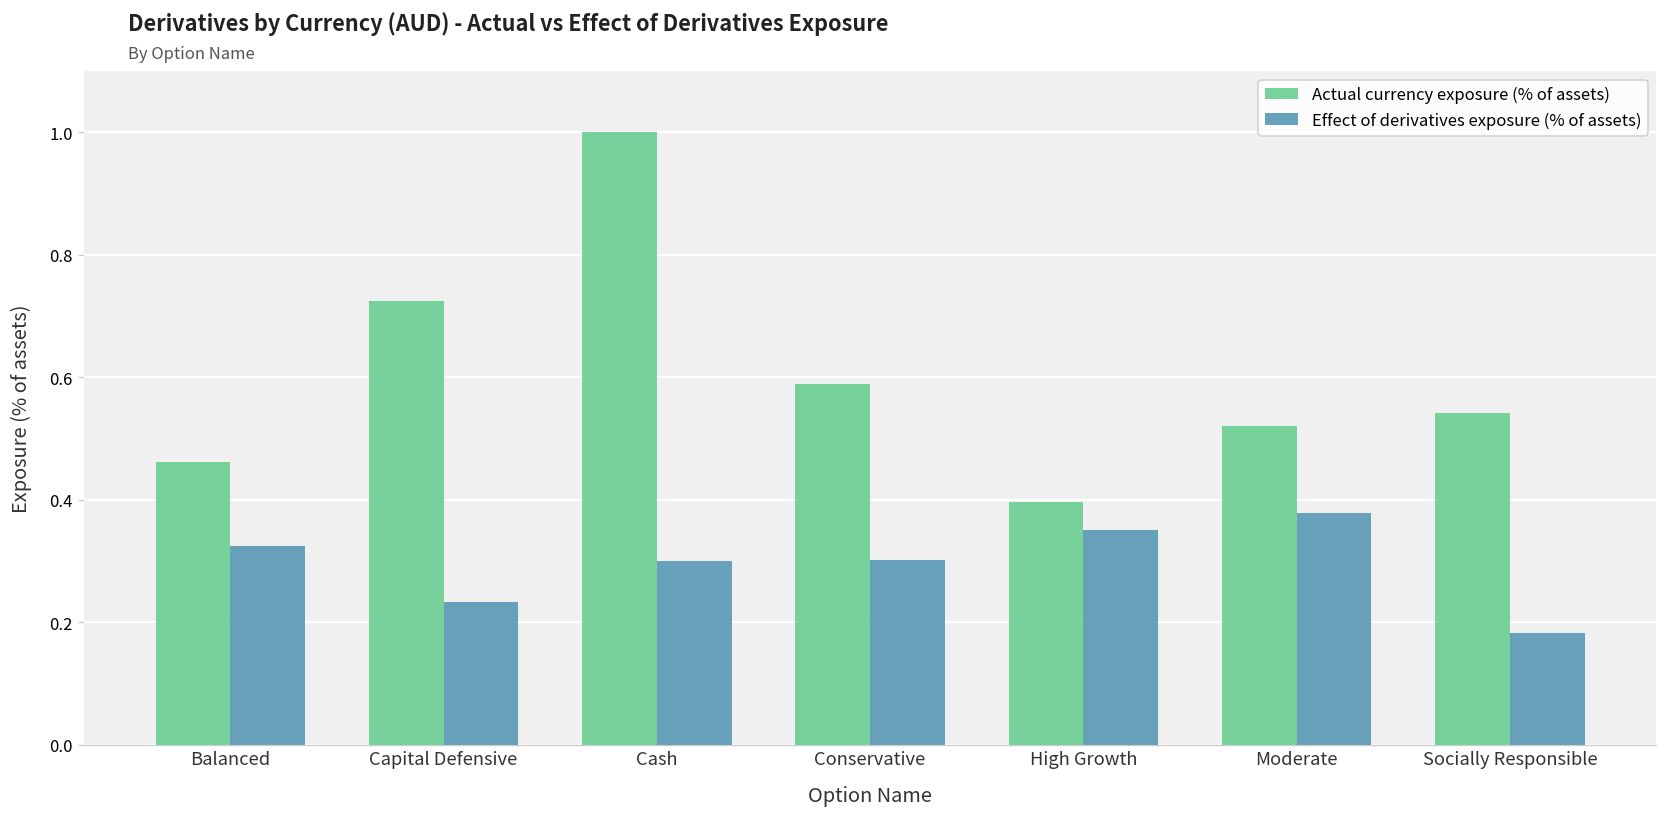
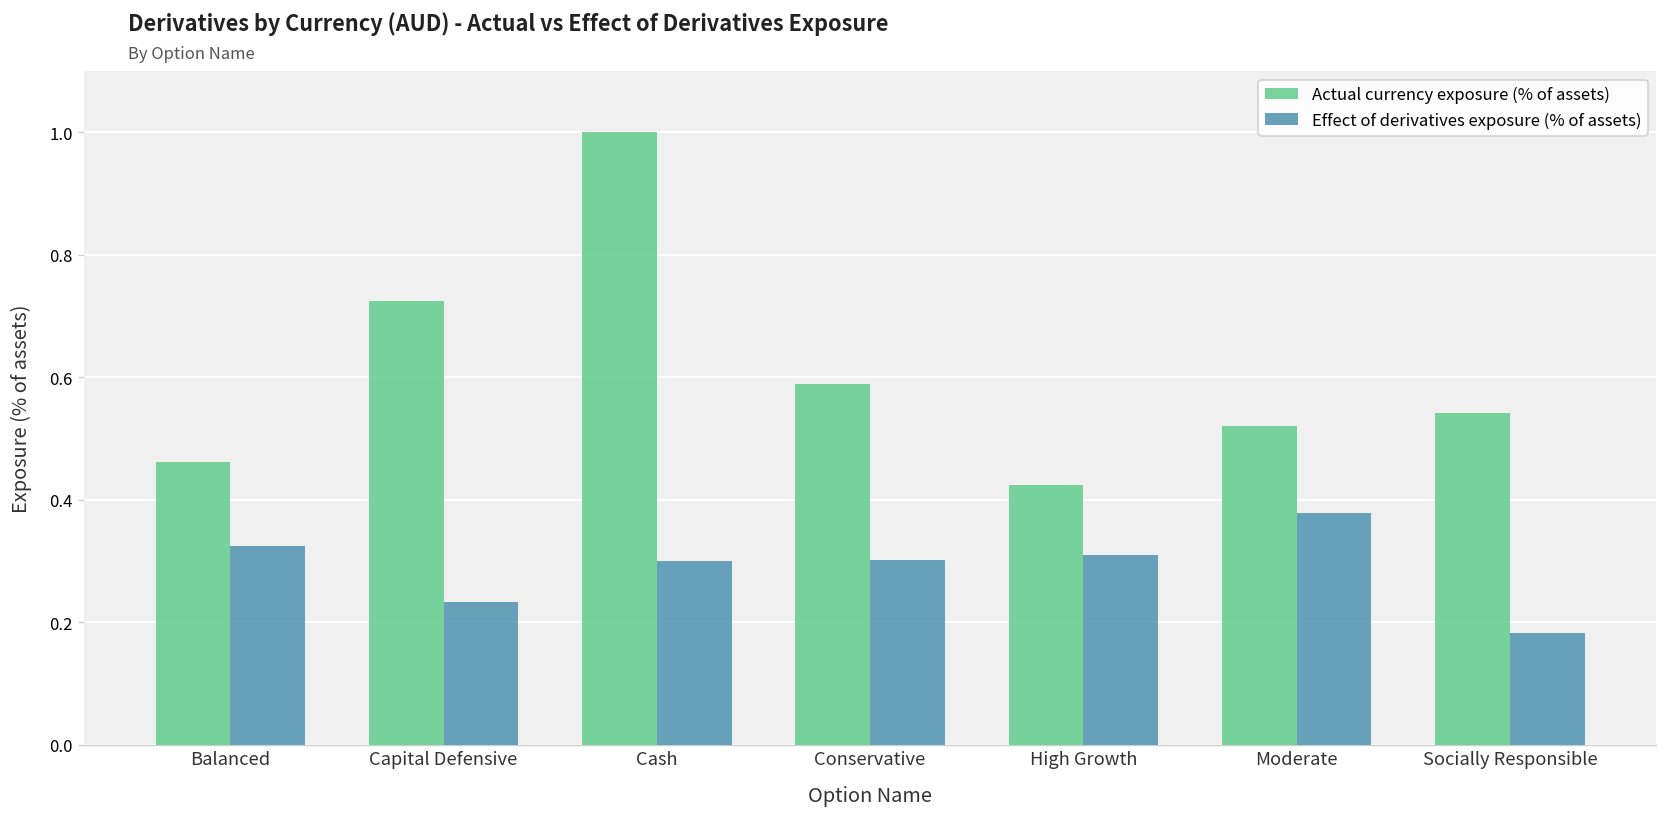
Actual currency exposure (% of assets), High Growth: 0.40 -> 0.42
Effect of derivatives exposure (% of assets), High Growth: 0.35 -> 0.31
